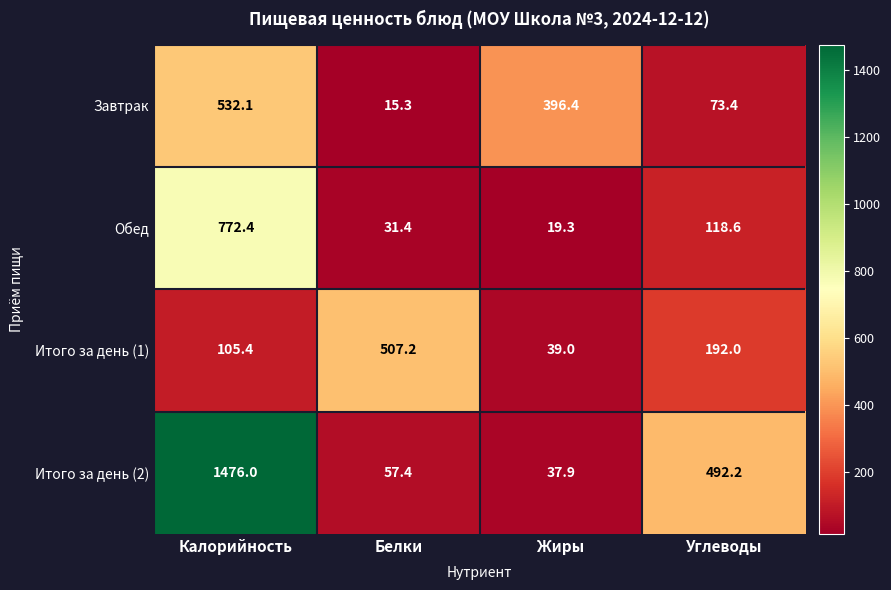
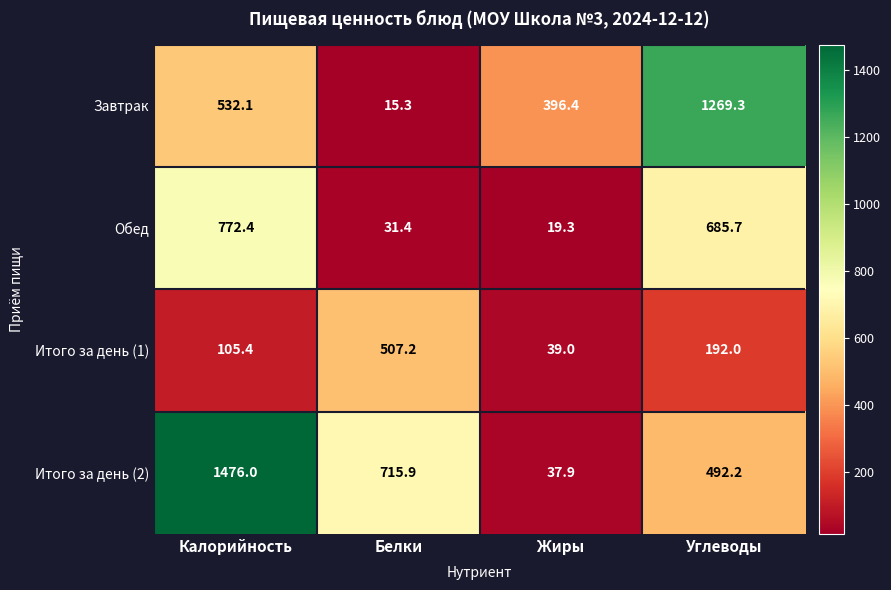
Завтрак, Углеводы: 73.4 -> 1269.3
Обед, Углеводы: 118.6 -> 685.7
Итого за день (2), Белки: 57.4 -> 715.9
